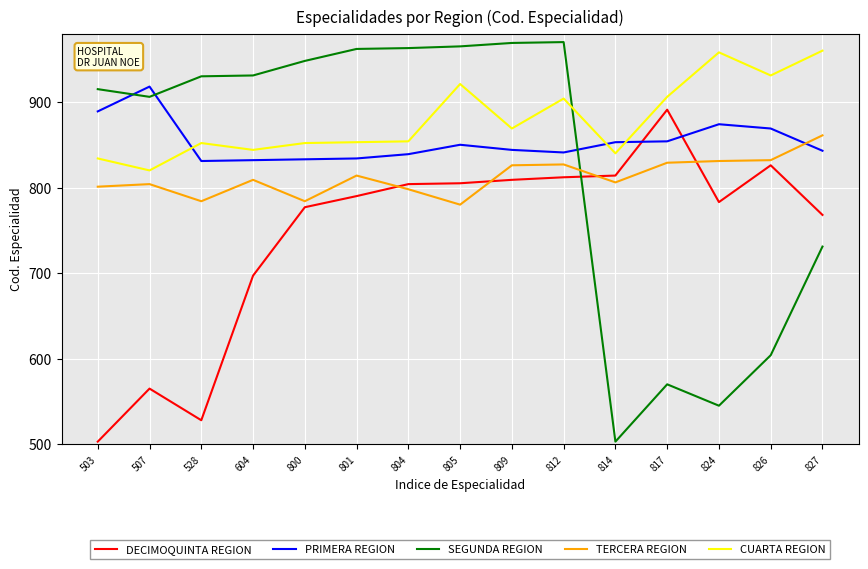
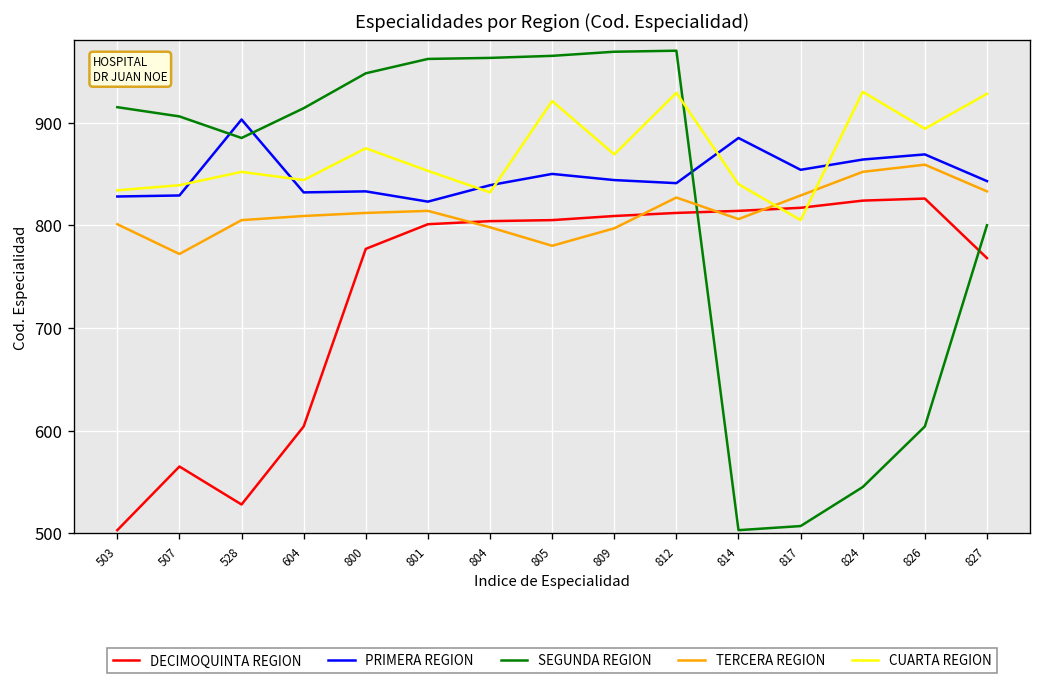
PRIMERA REGION, 503: 890 -> 830
PRIMERA REGION, 507: 920 -> 830
TERCERA REGION, 507: 800 -> 770
CUARTA REGION, 507: 820 -> 840
PRIMERA REGION, 528: 830 -> 900
SEGUNDA REGION, 528: 930 -> 890
TERCERA REGION, 528: 780 -> 810
DECIMOQUINTA REGION, 604: 700 -> 600
SEGUNDA REGION, 604: 930 -> 910
TERCERA REGION, 800: 780 -> 810
CUARTA REGION, 800: 850 -> 880
DECIMOQUINTA REGION, 801: 790 -> 800
PRIMERA REGION, 801: 830 -> 820
CUARTA REGION, 804: 850 -> 830
TERCERA REGION, 809: 830 -> 800
CUARTA REGION, 812: 900 -> 930
PRIMERA REGION, 814: 850 -> 890
DECIMOQUINTA REGION, 817: 890 -> 820
SEGUNDA REGION, 817: 570 -> 510
CUARTA REGION, 817: 910 -> 810
DECIMOQUINTA REGION, 824: 780 -> 820
PRIMERA REGION, 824: 870 -> 860
TERCERA REGION, 824: 830 -> 850
CUARTA REGION, 824: 960 -> 930
TERCERA REGION, 826: 830 -> 860
CUARTA REGION, 826: 930 -> 890
SEGUNDA REGION, 827: 730 -> 800
TERCERA REGION, 827: 860 -> 830
CUARTA REGION, 827: 960 -> 930
